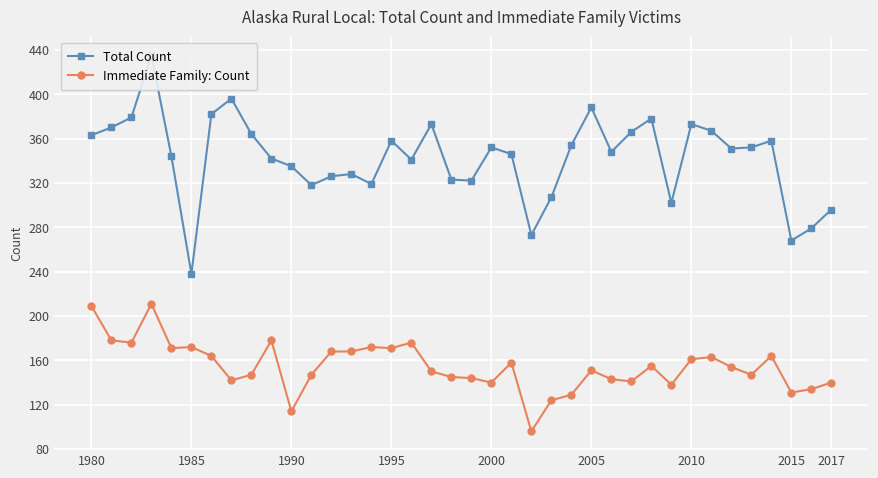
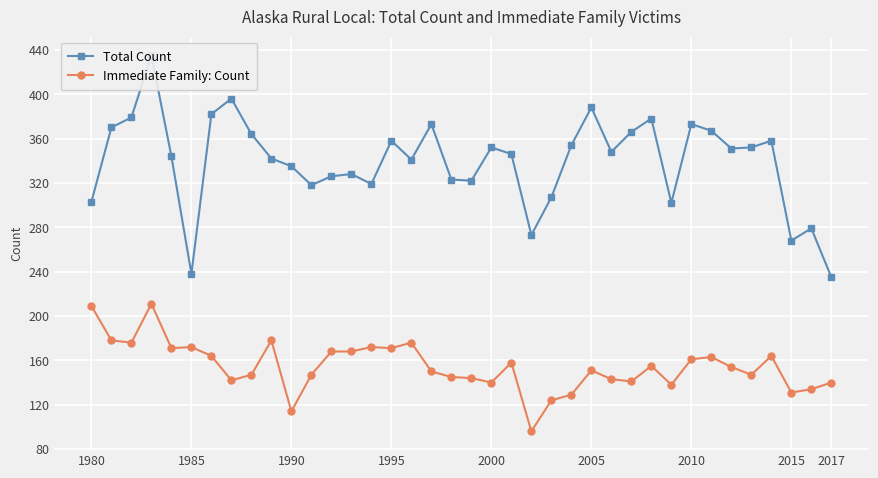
Total Count, 1980: 363 -> 303
Total Count, 2017: 296 -> 235
